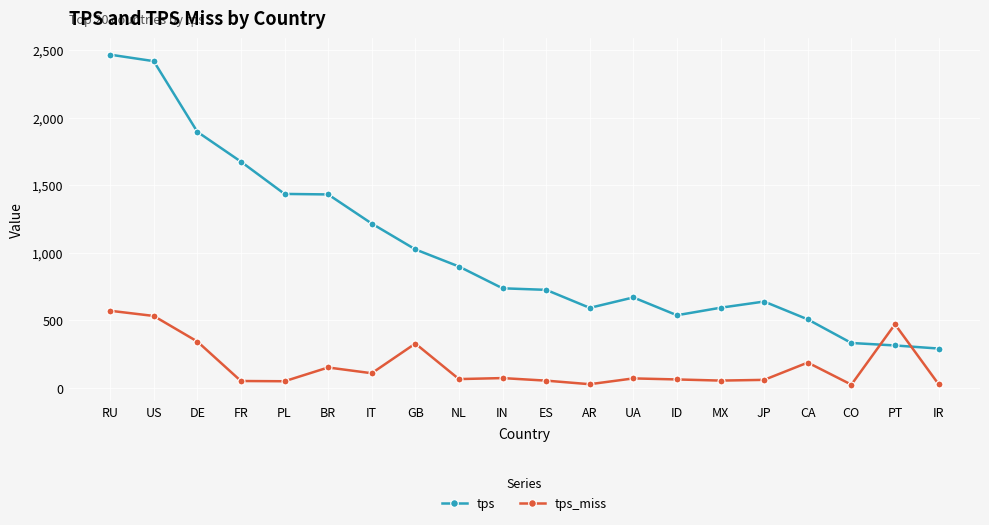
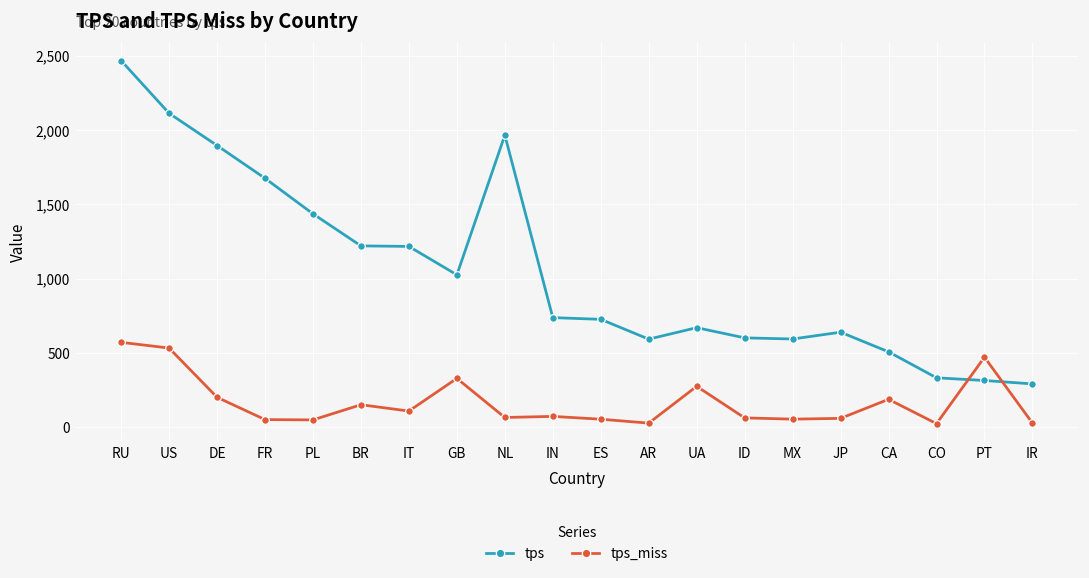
tps, US: 2,420 -> 2,110
tps_miss, DE: 340 -> 200
tps, BR: 1,430 -> 1,220
tps, NL: 900 -> 1,970
tps_miss, UA: 70 -> 280
tps, ID: 540 -> 600
